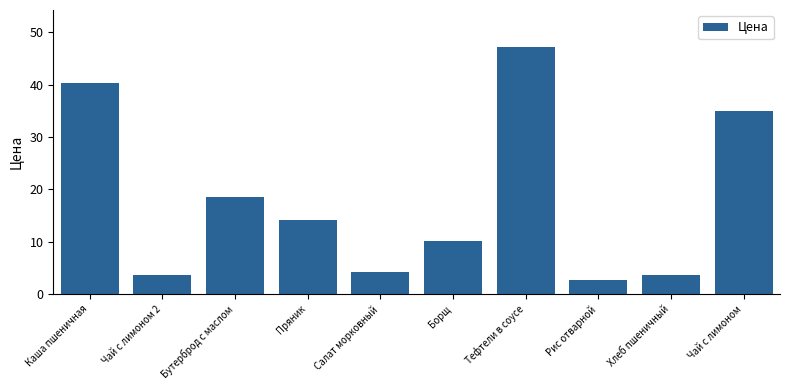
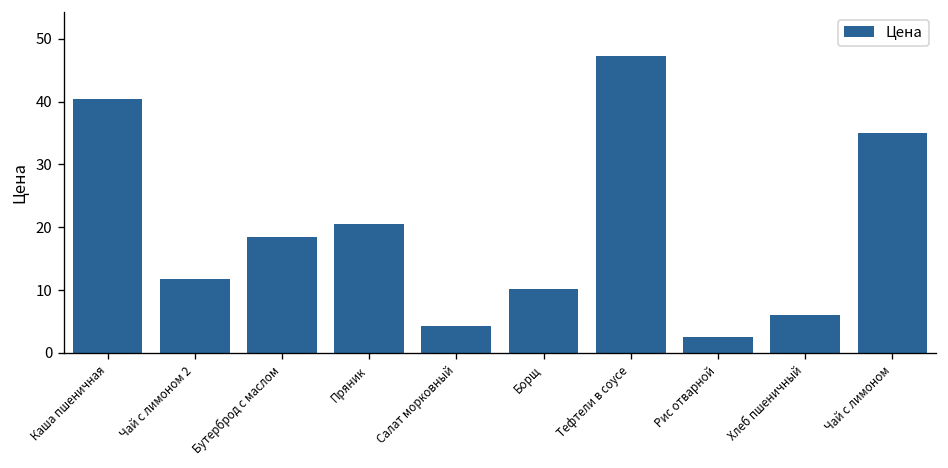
Чай с лимоном 2: 4 -> 12
Пряник: 14 -> 20
Хлеб пшеничный: 4 -> 6
